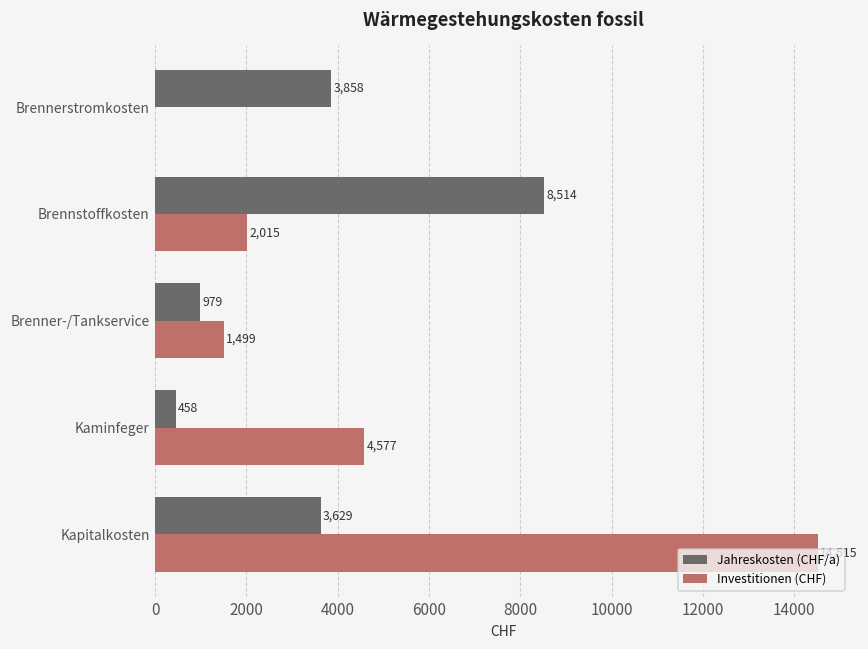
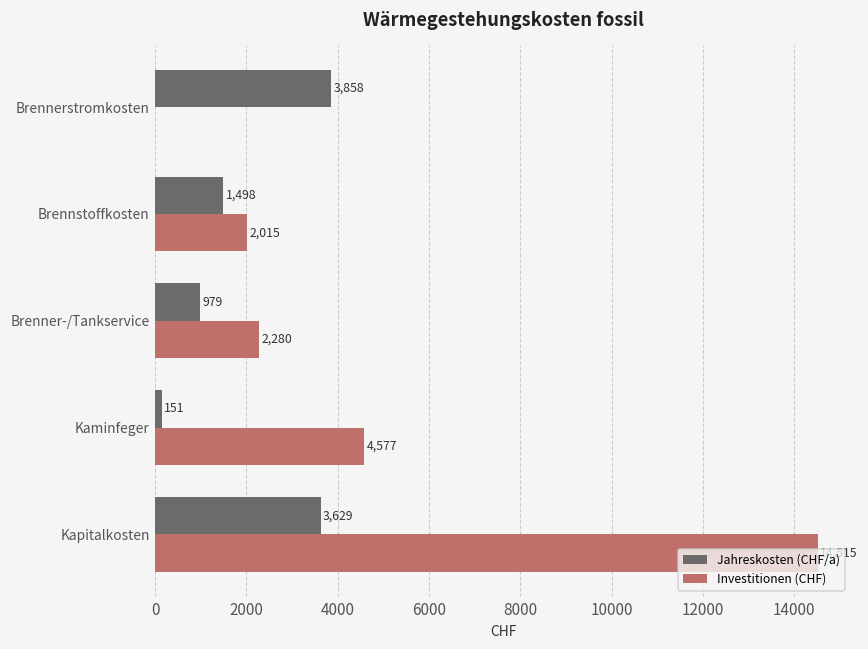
Jahreskosten (CHF/a), Brennstoffkosten: 8,514 -> 1,498
Investitionen (CHF), Brenner-/Tankservice: 1,499 -> 2,280
Jahreskosten (CHF/a), Kaminfeger: 458 -> 151
